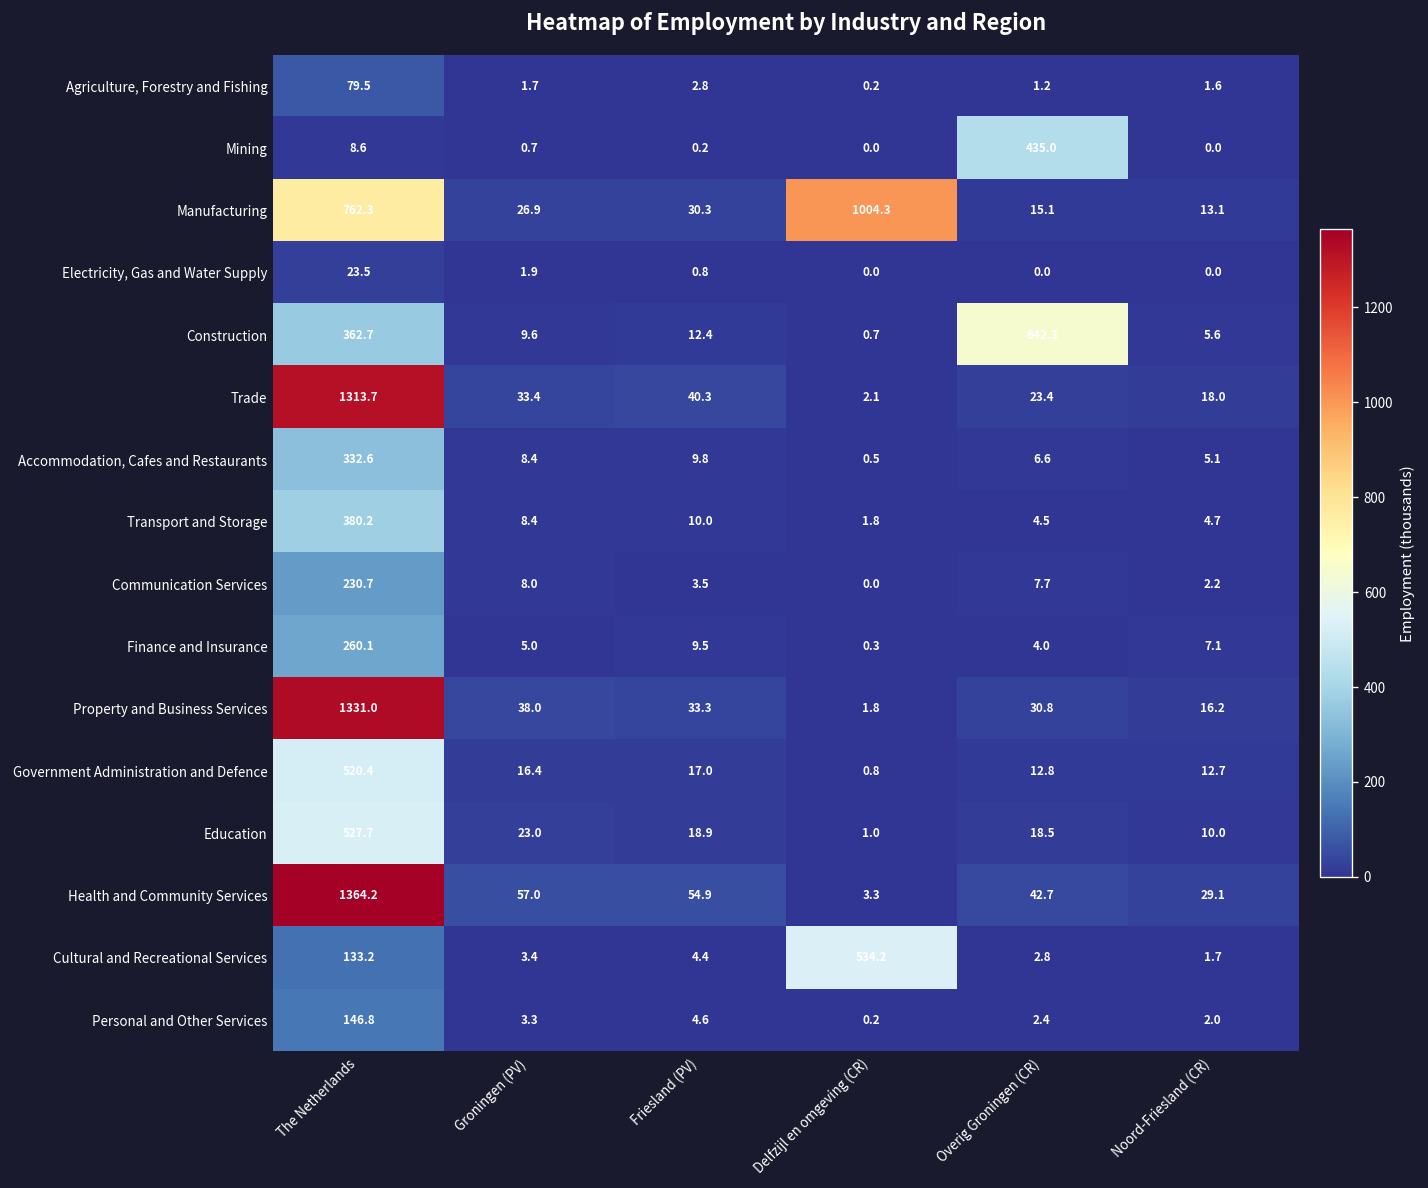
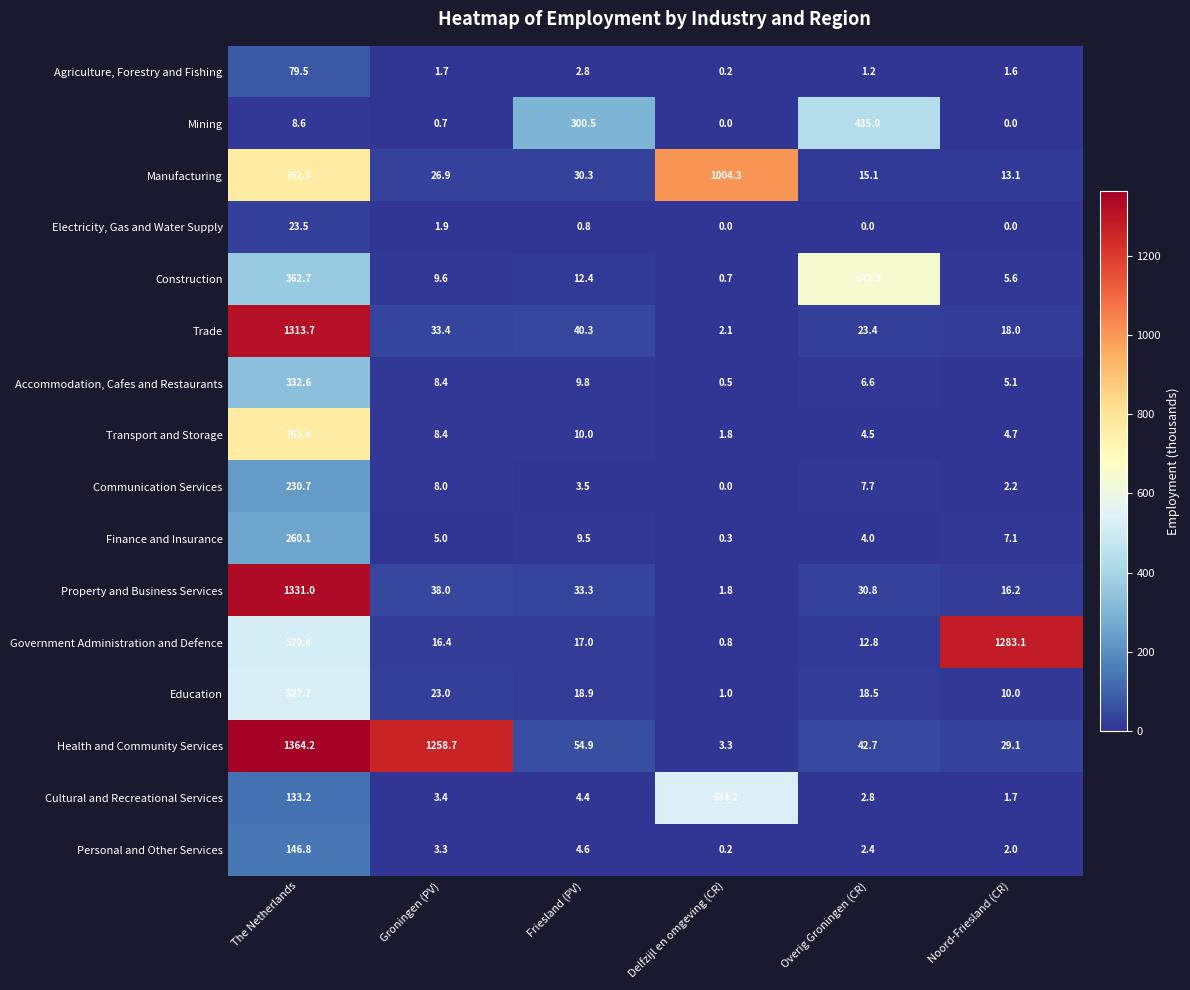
Mining, Friesland (PV): 0.2 -> 300.5
Transport and Storage, The Netherlands: 380.2 -> 763.4
Government Administration and Defence, Noord-Friesland (CR): 12.7 -> 1283.1
Health and Community Services, Groningen (PV): 57.0 -> 1258.7
